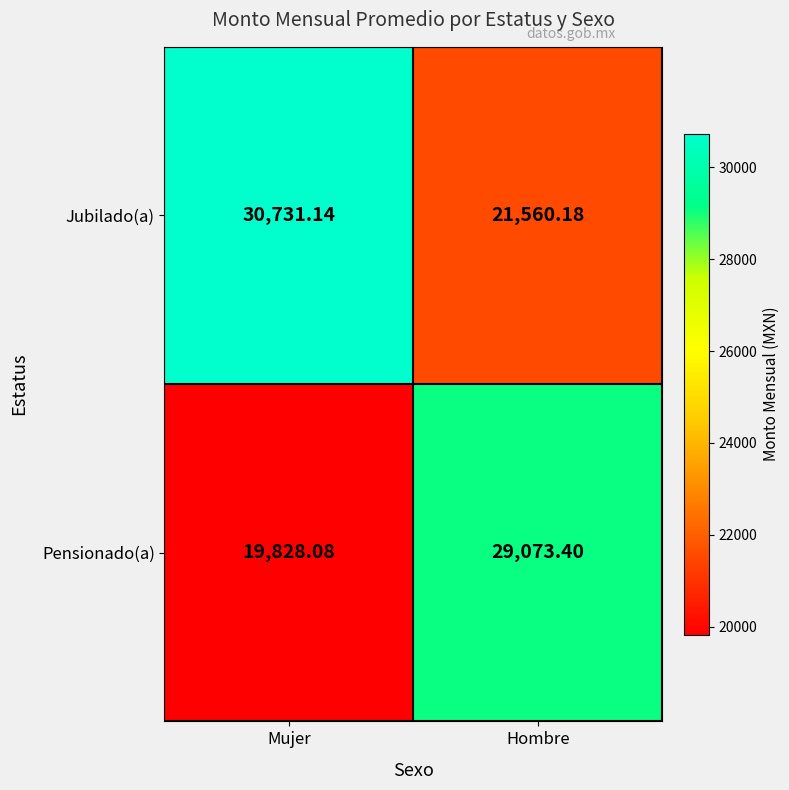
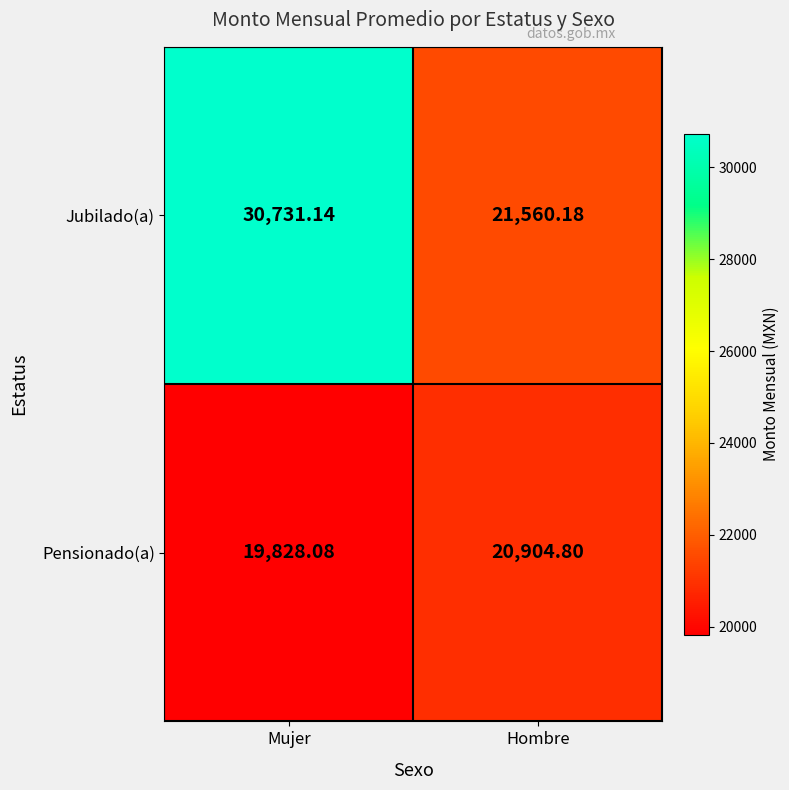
Pensionado(a), Hombre: 29,073.40 -> 20,904.80
